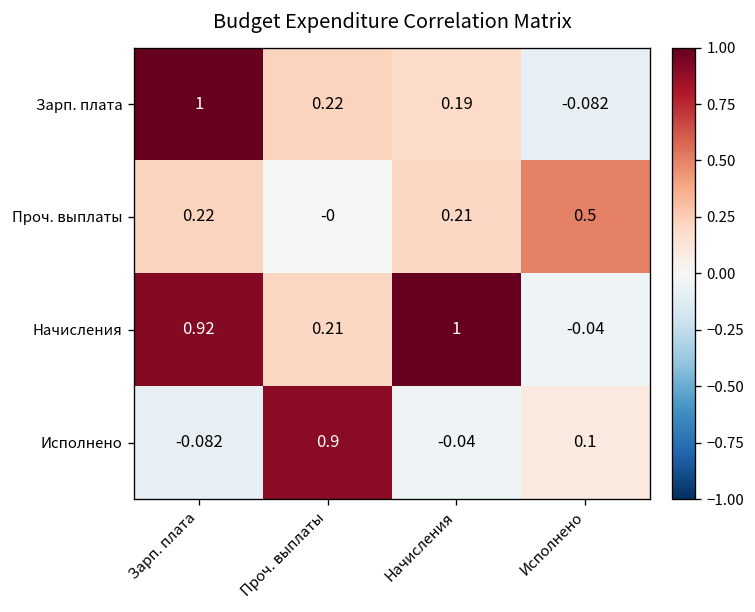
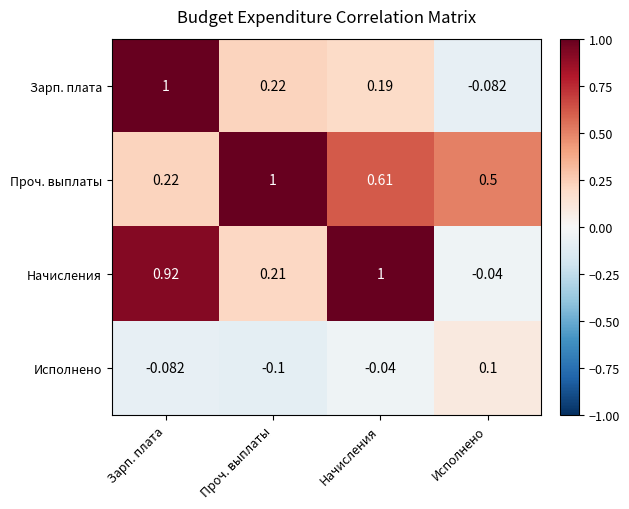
Проч. выплаты, Проч. выплаты: -0 -> 1
Проч. выплаты, Начисления: 0.21 -> 0.61
Исполнено, Проч. выплаты: 0.9 -> -0.1
